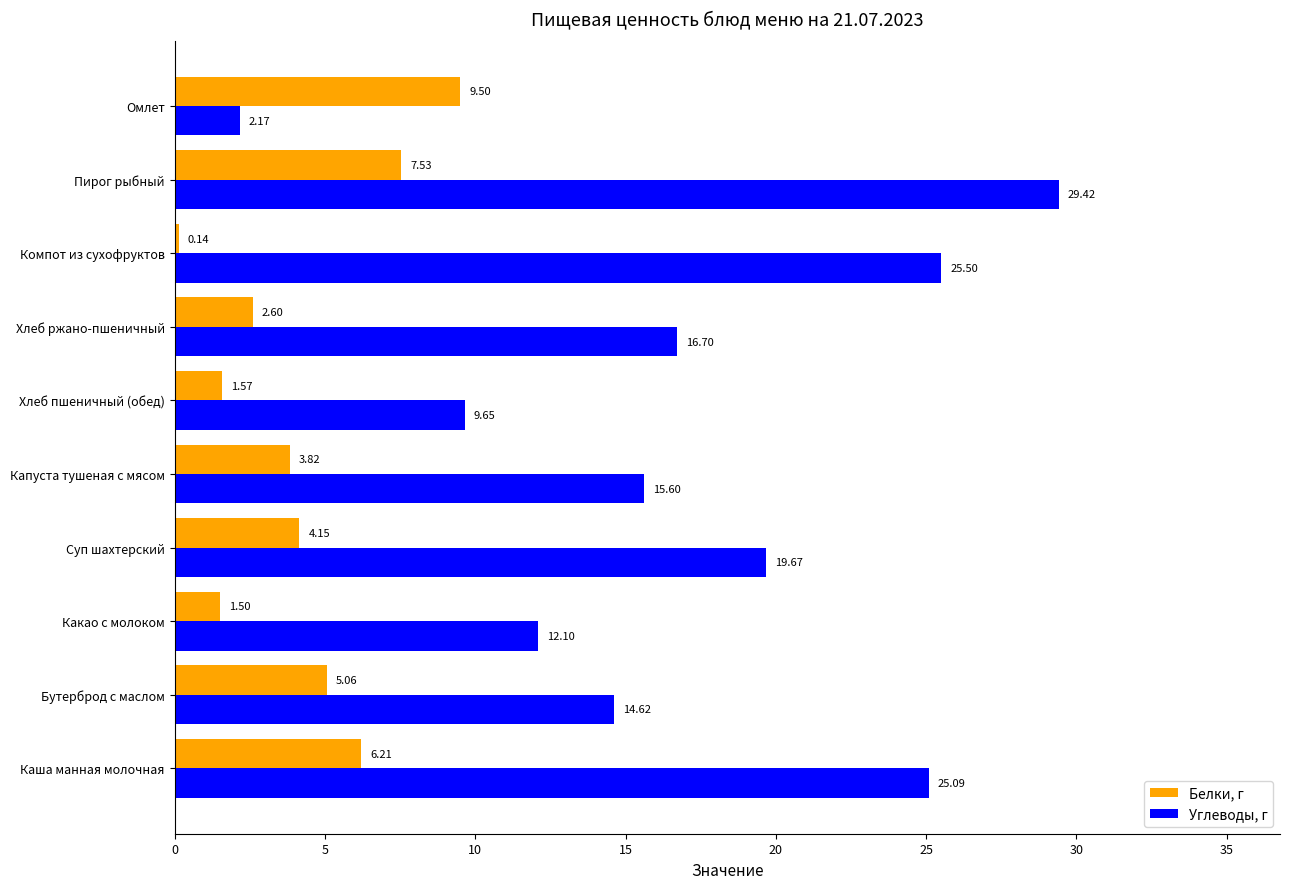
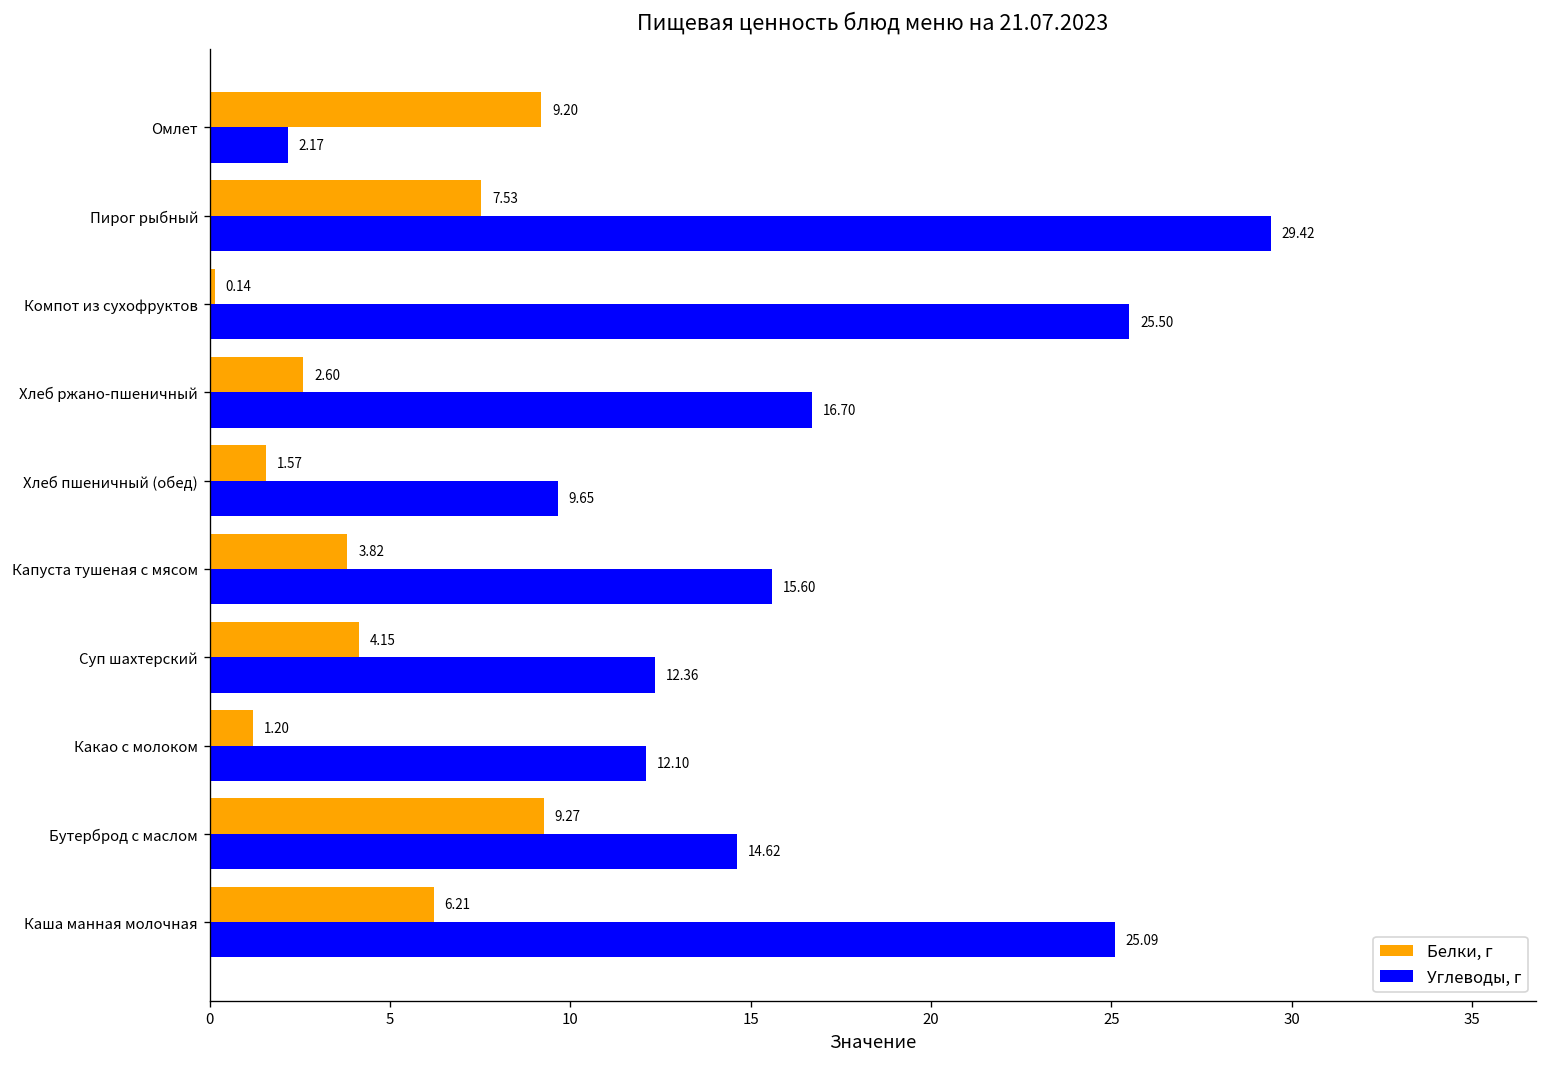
Белки, г, Омлет: 9.50 -> 9.20
Углеводы, г, Суп шахтерский: 19.67 -> 12.36
Белки, г, Какао с молоком: 1.50 -> 1.20
Белки, г, Бутерброд с маслом: 5.06 -> 9.27
